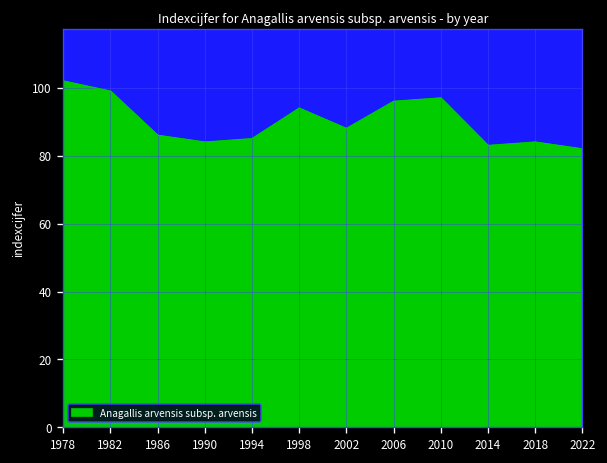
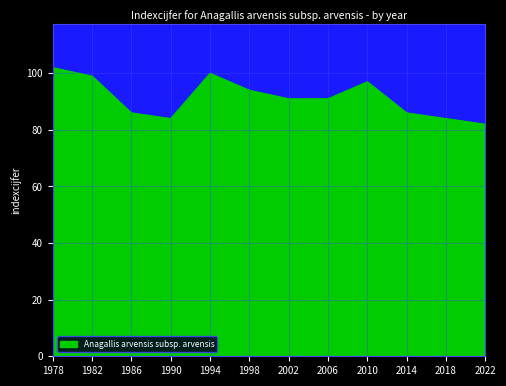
1994: 85 -> 100
2002: 88 -> 91
2006: 96 -> 91
2014: 83 -> 86
